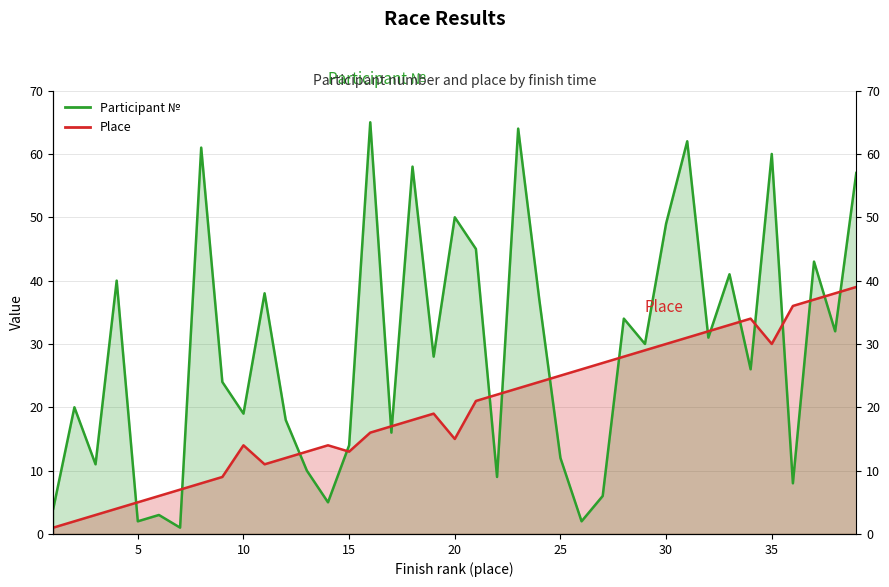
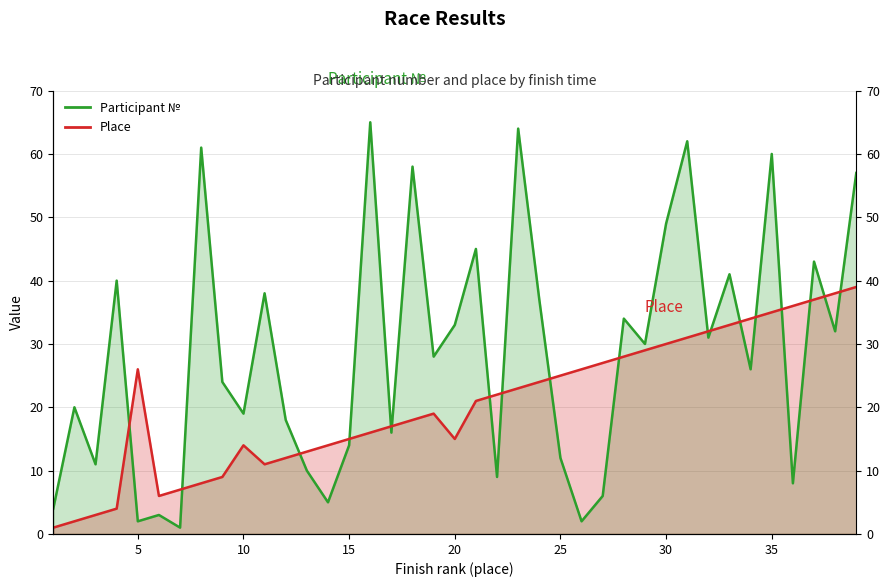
Place, 5: 5 -> 26
Place, 15: 13 -> 15
Participant №, 20: 50 -> 33
Place, 35: 30 -> 35
